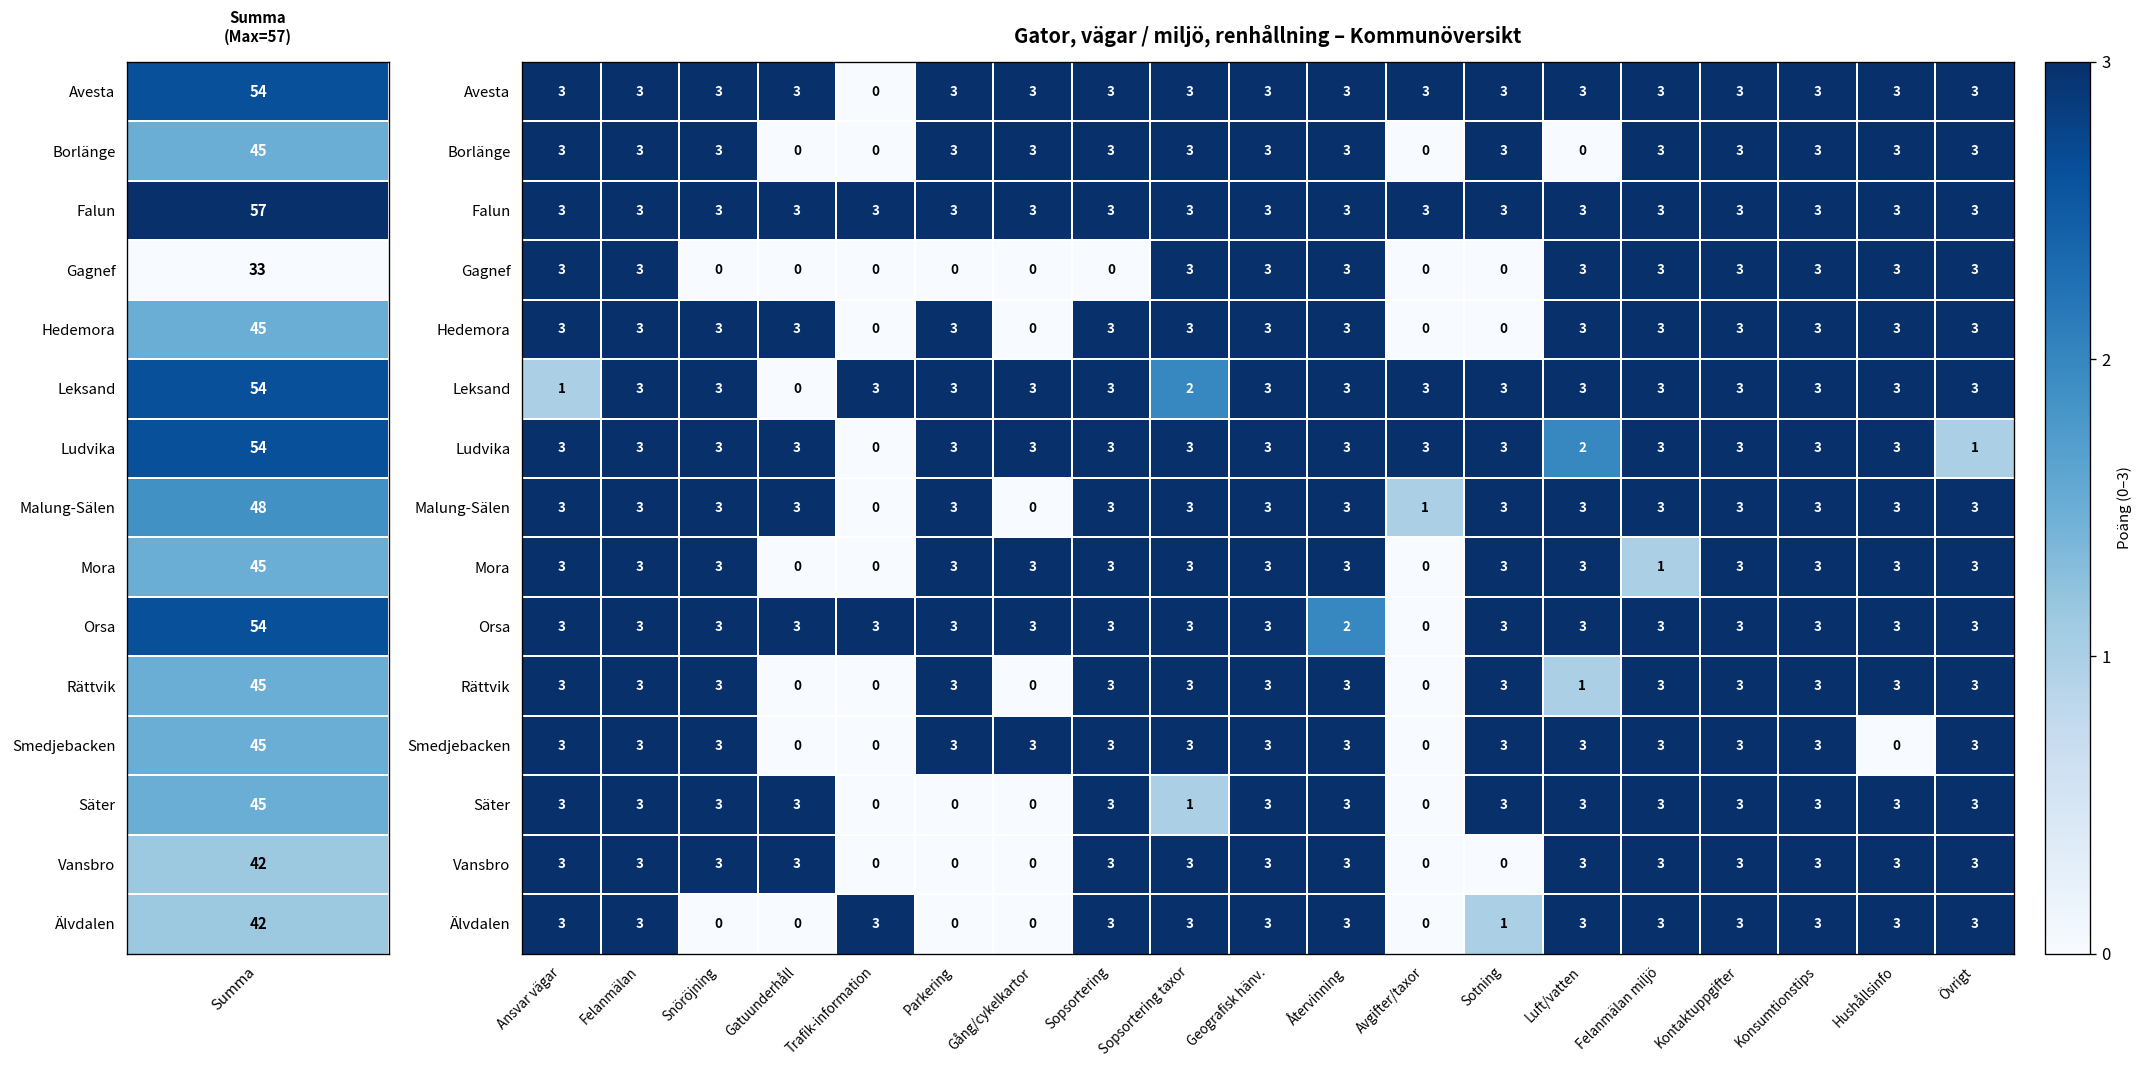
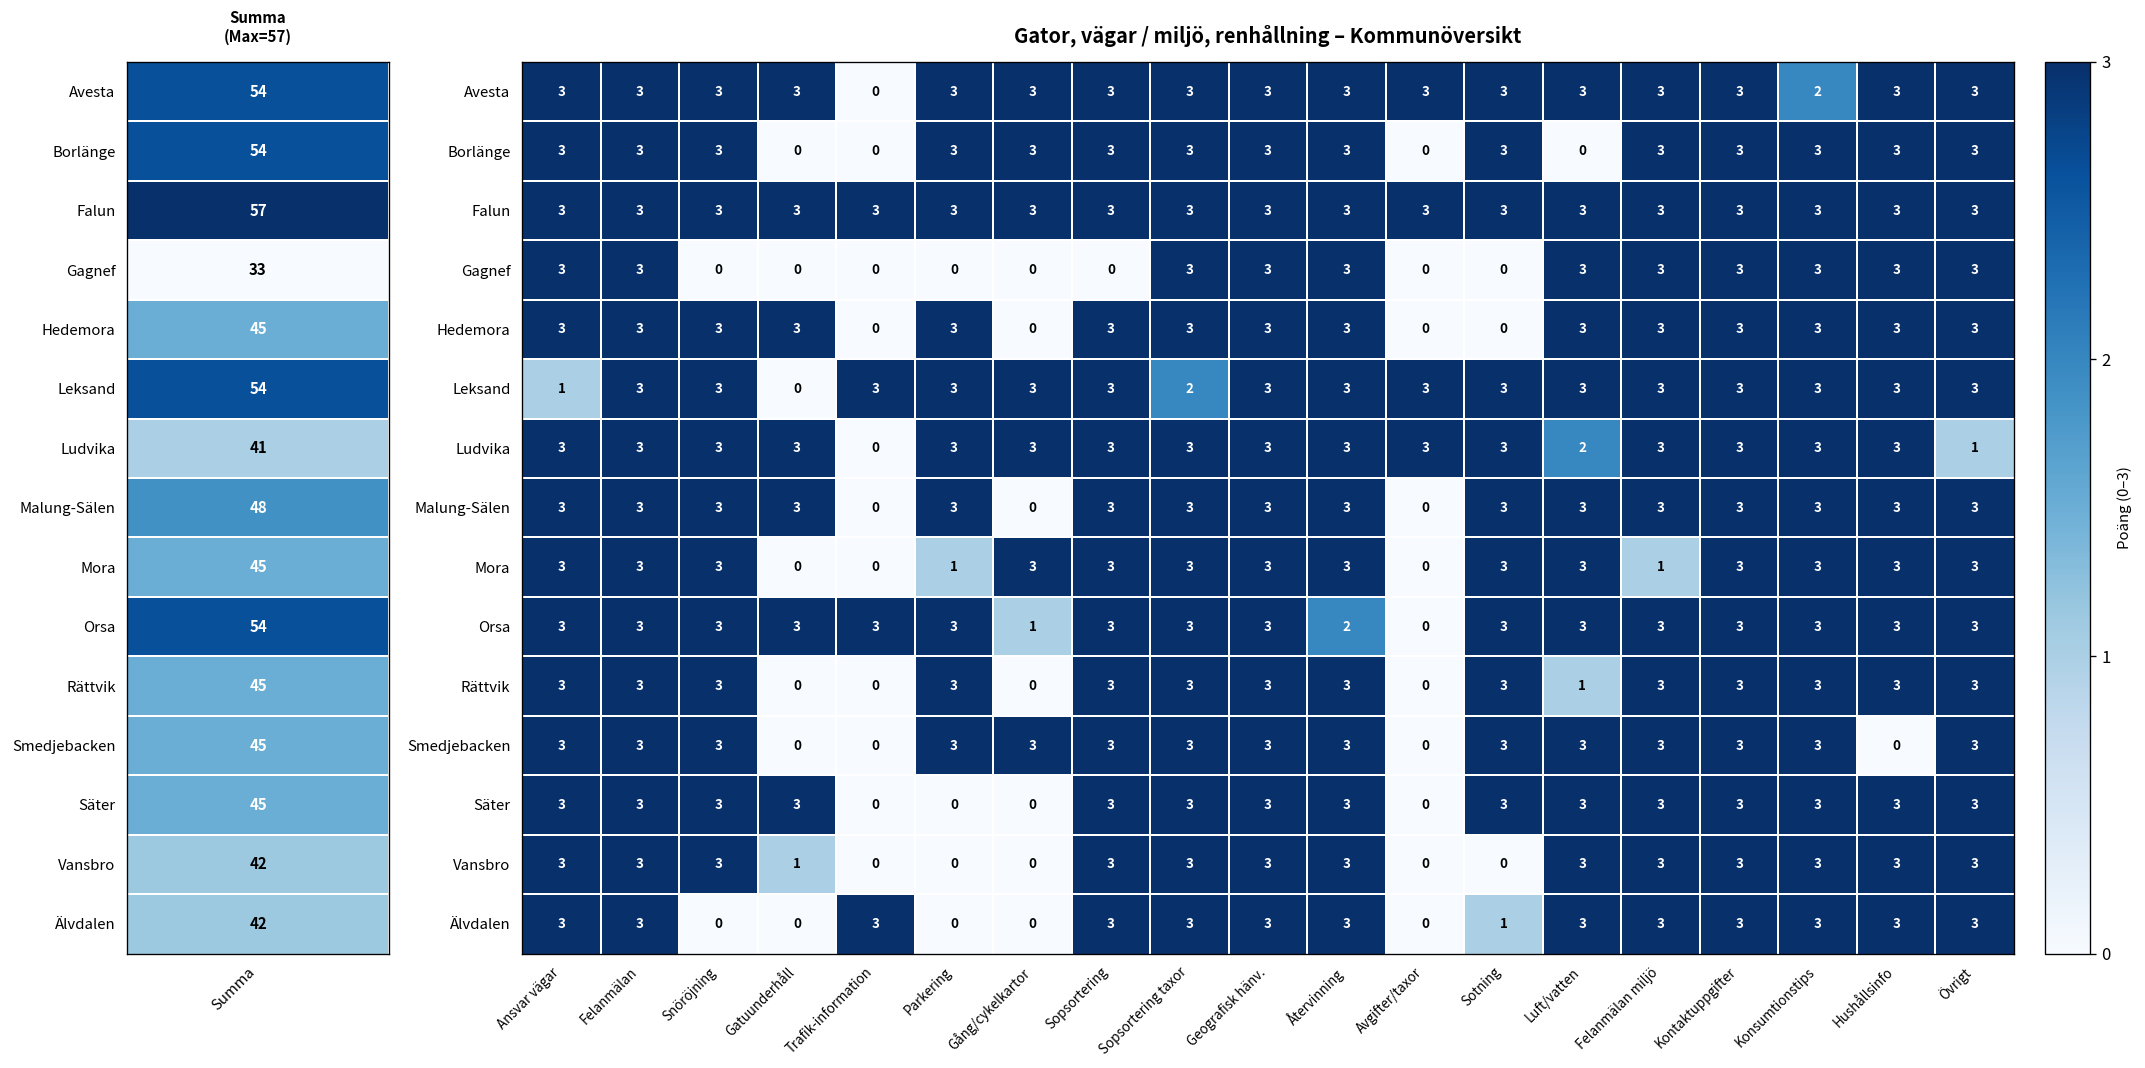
Summa (Max=57), Borlänge, Summa: 45 -> 54
Summa (Max=57), Ludvika, Summa: 54 -> 41
Gator, vägar / miljö, renhållning – Kommunöversikt, Avesta, Konsumtionstips: 3 -> 2
Gator, vägar / miljö, renhållning – Kommunöversikt, Malung-Sälen, Avgifter/taxor: 1 -> 0
Gator, vägar / miljö, renhållning – Kommunöversikt, Mora, Parkering: 3 -> 1
Gator, vägar / miljö, renhållning – Kommunöversikt, Orsa, Gång/cykelkartor: 3 -> 1
Gator, vägar / miljö, renhållning – Kommunöversikt, Säter, Sopsortering taxor: 1 -> 3
Gator, vägar / miljö, renhållning – Kommunöversikt, Vansbro, Gatuunderhåll: 3 -> 1
